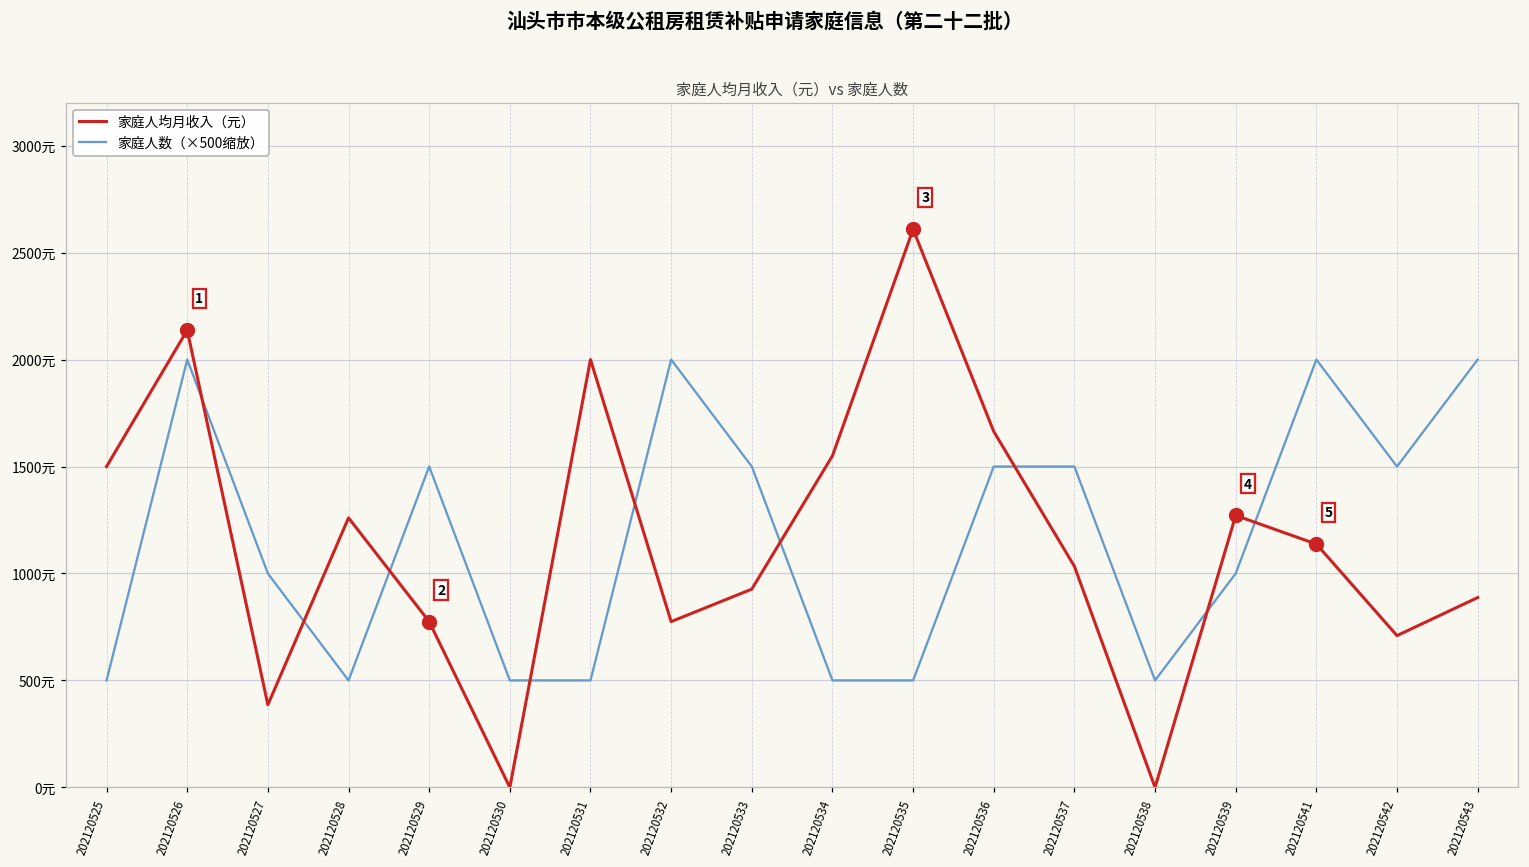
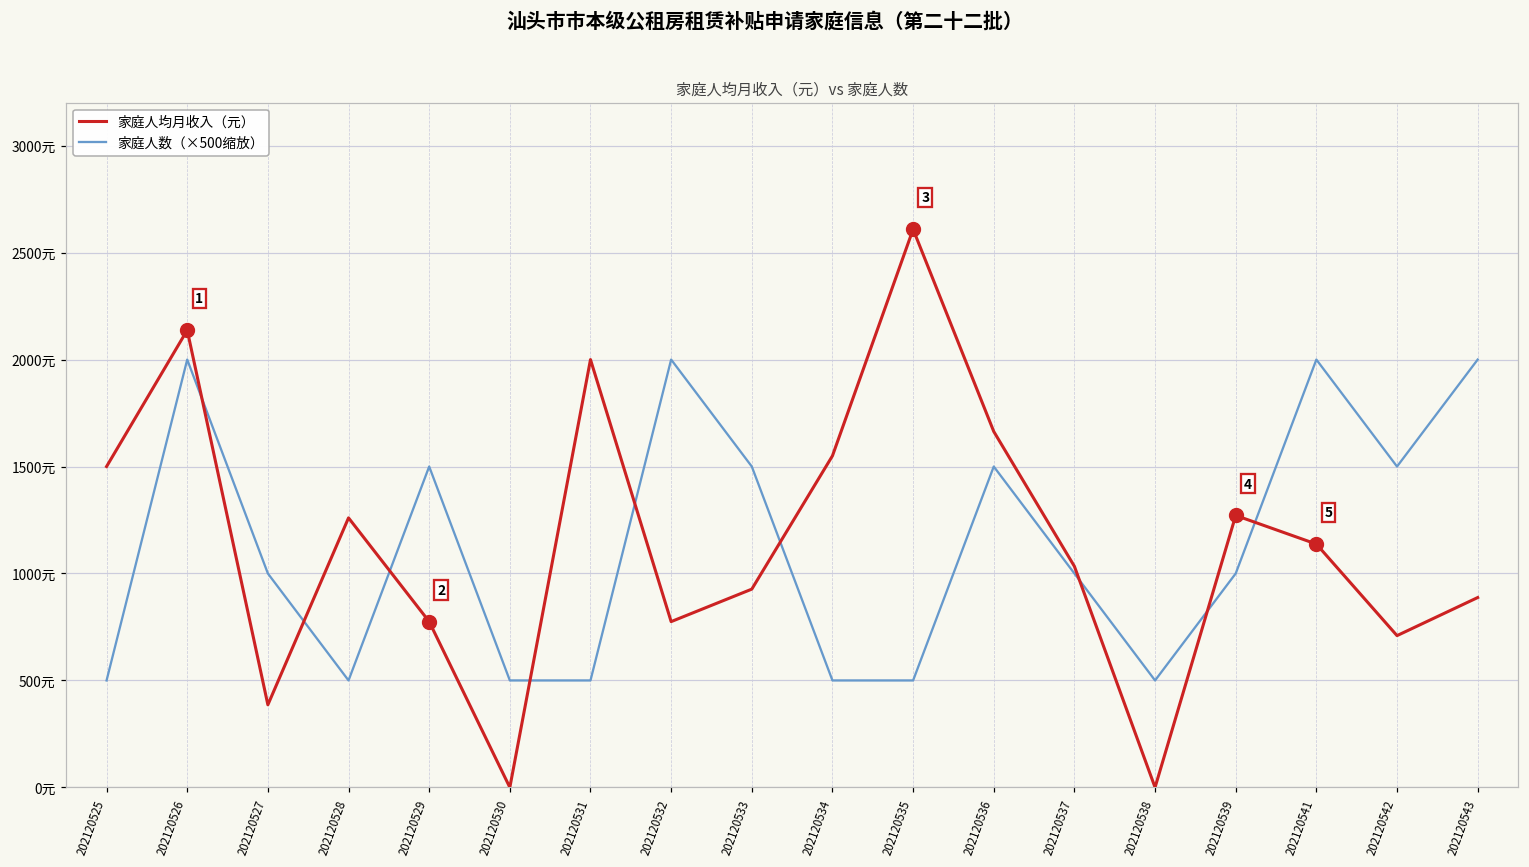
家庭人数（×500缩放）, 202120537: 1500元 -> 1000元
